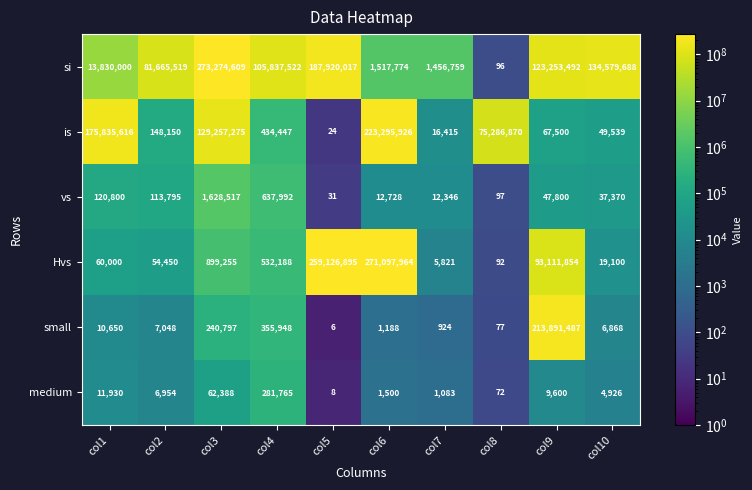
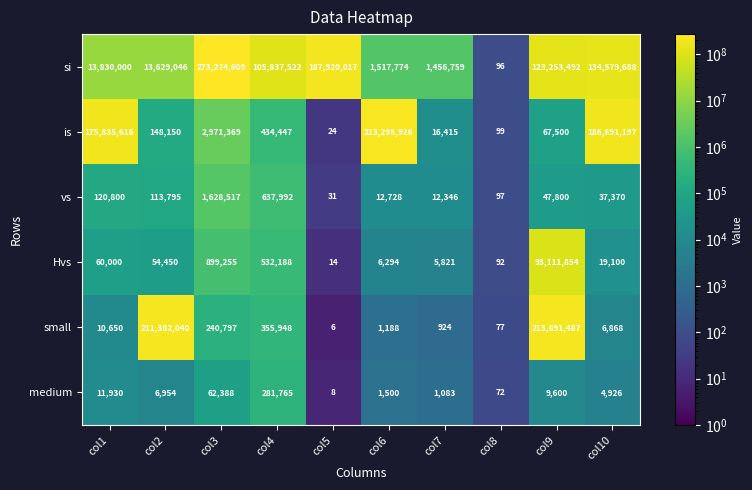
si, col2: 81,665,519 -> 13,629,046
is, col3: 129,257,275 -> 2,971,369
is, col8: 75,286,870 -> 99
is, col10: 49,539 -> 186,691,197
Hvs, col5: 259,126,895 -> 14
Hvs, col6: 271,097,964 -> 6,294
small, col2: 7,048 -> 211,382,040
